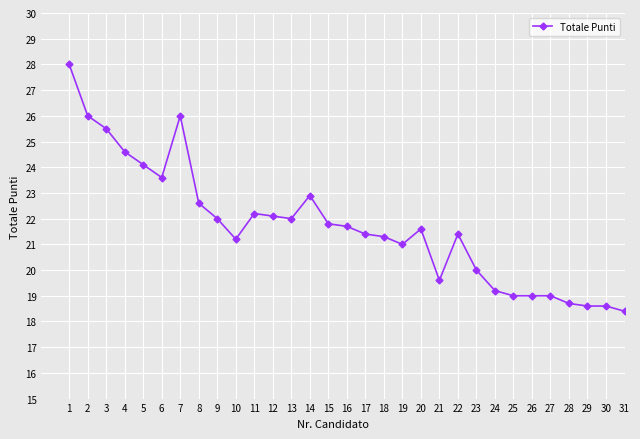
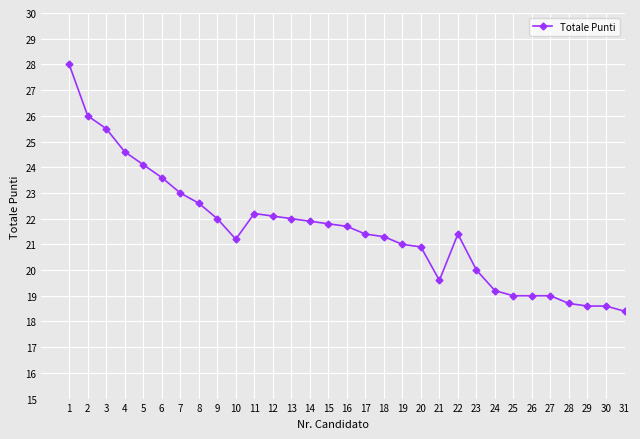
7: 26 -> 23
14: 22.9 -> 21.9
20: 21.6 -> 20.9
